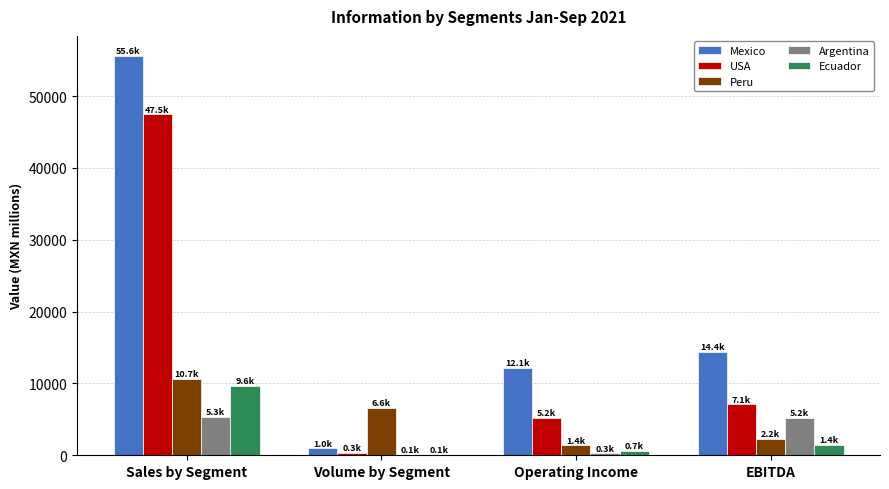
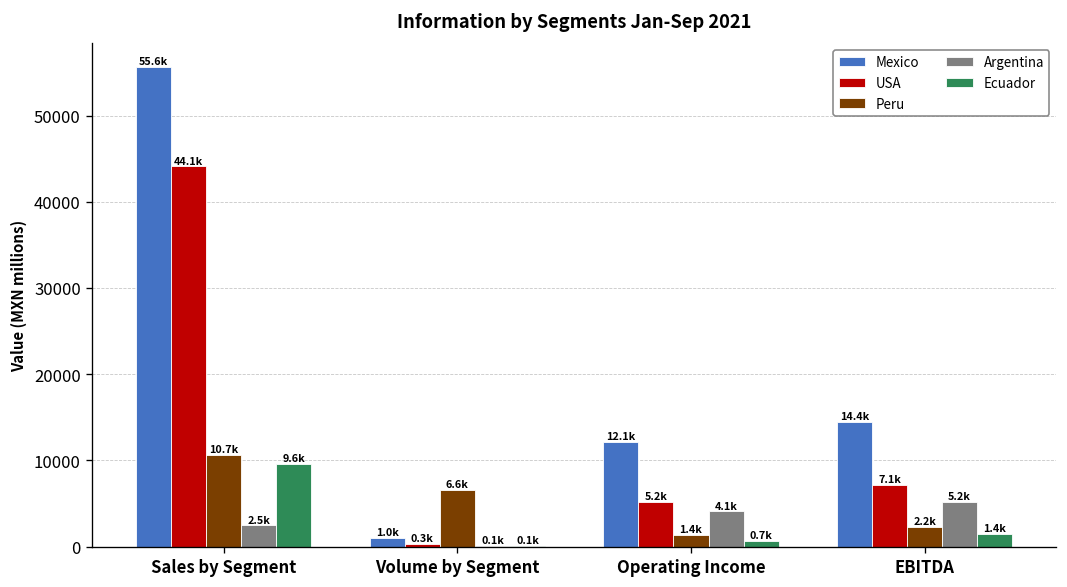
USA, Sales by Segment: 47.5k -> 44.1k
Argentina, Sales by Segment: 5.3k -> 2.5k
Argentina, Operating Income: 0.3k -> 4.1k
